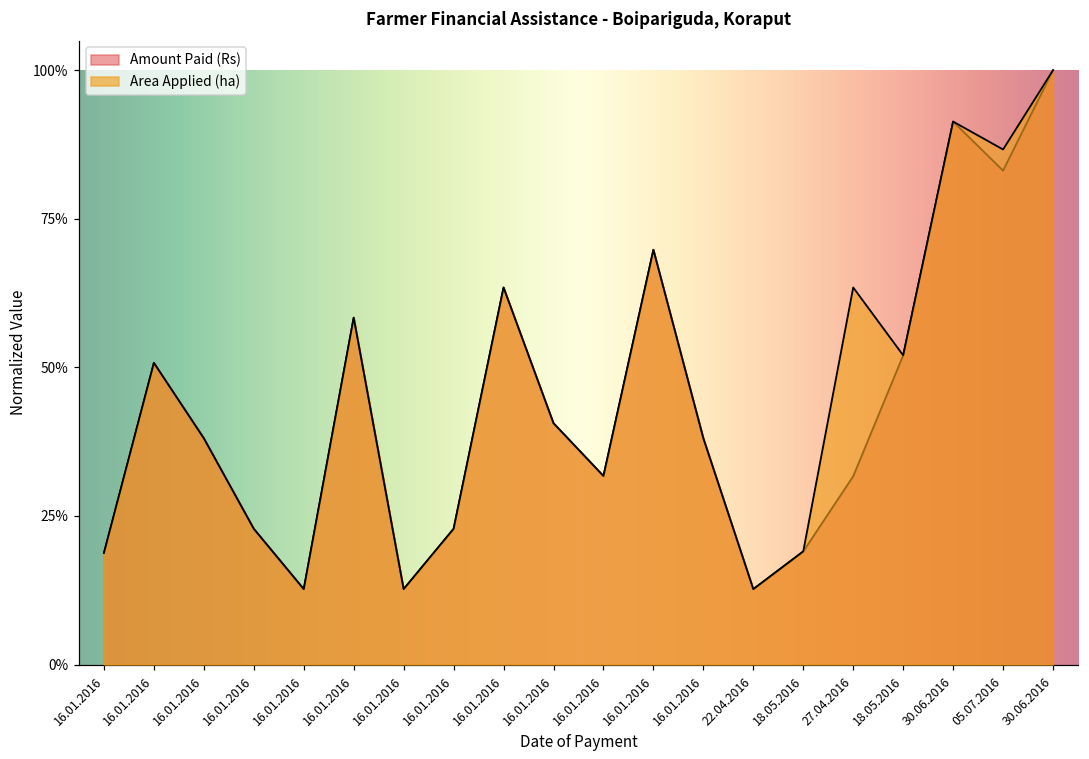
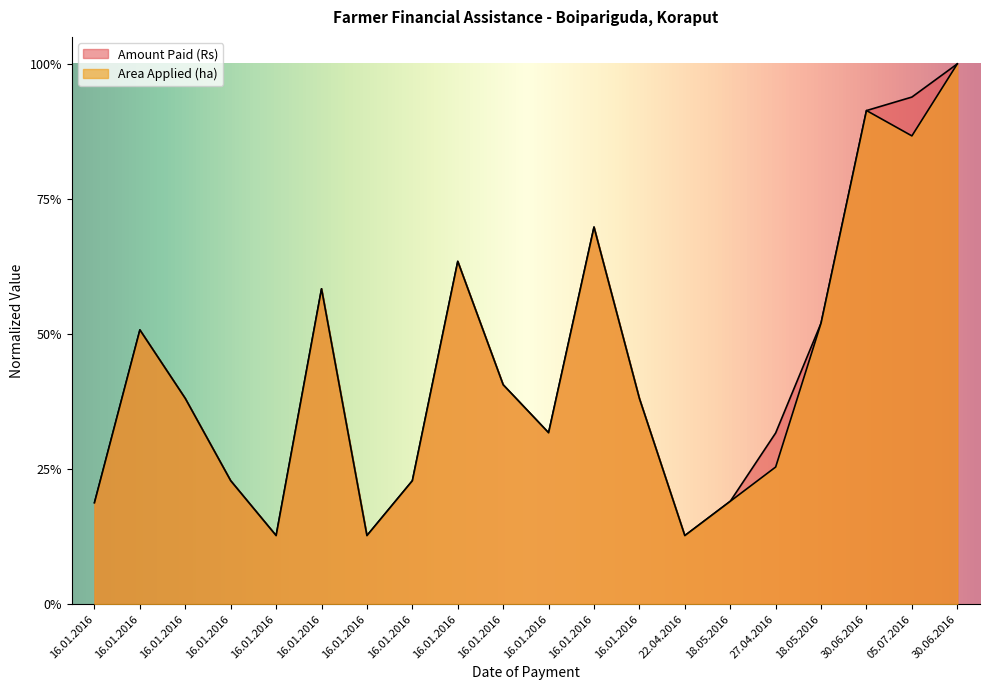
Area Applied (ha), 27.04.2016: 63% -> 25%
Amount Paid (Rs), 05.07.2016: 83% -> 94%
